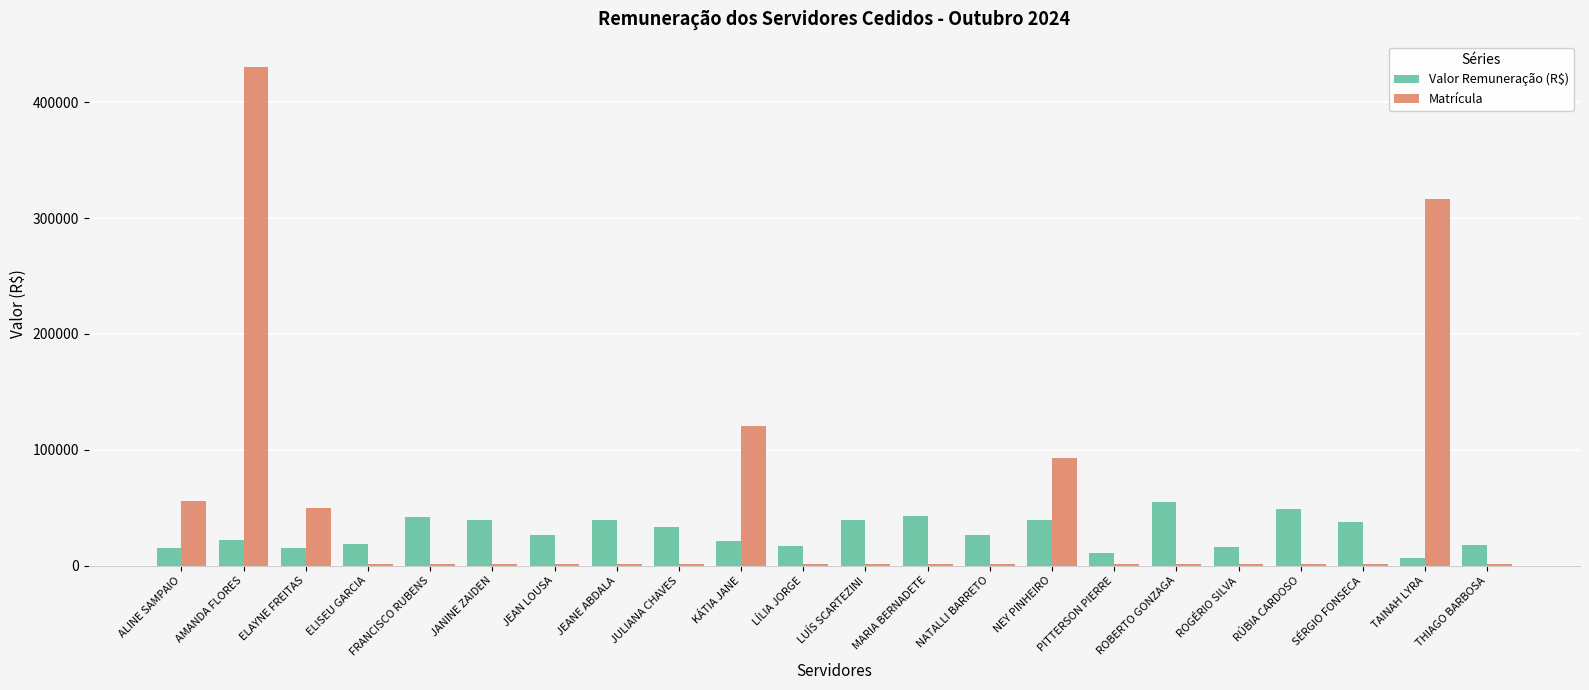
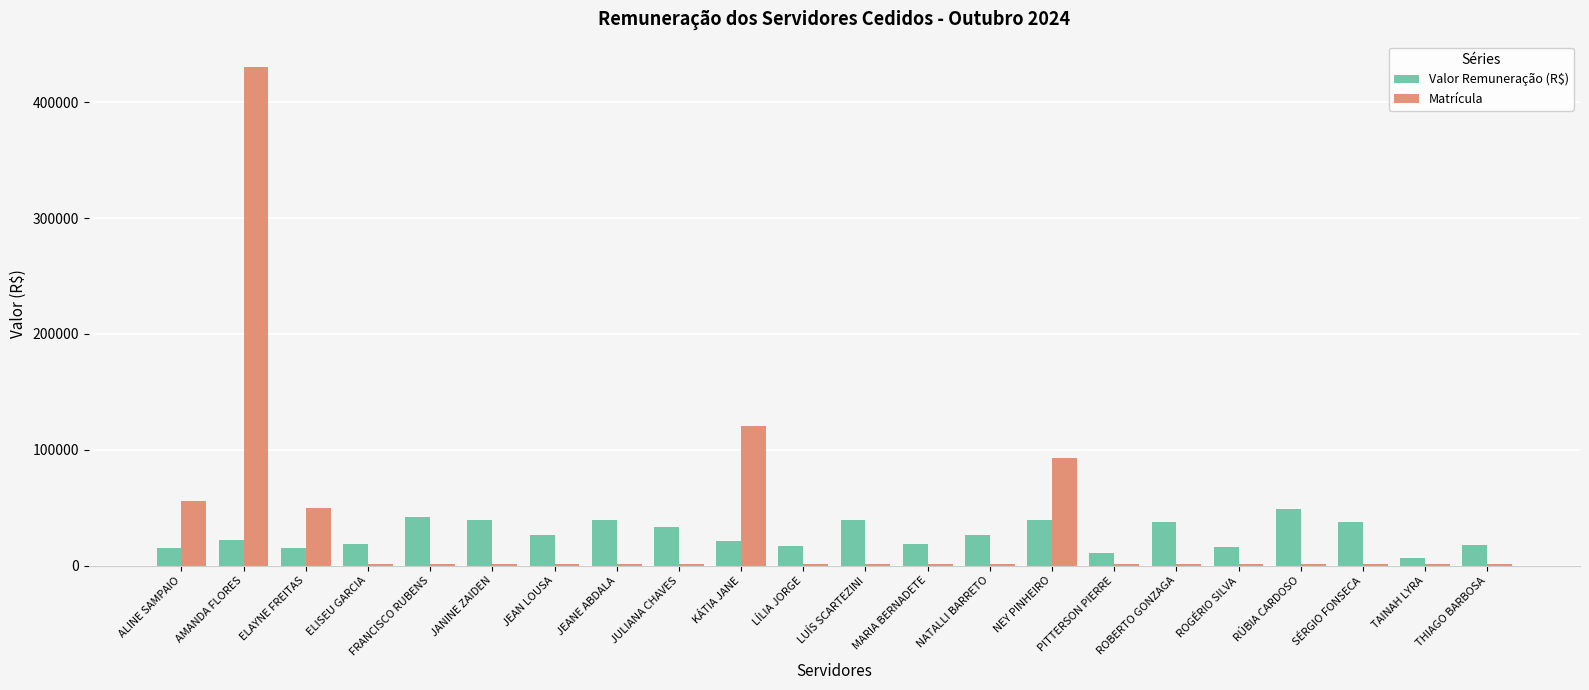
Valor Remuneração (R$), MARIA BERNADETE: 43000 -> 19000
Valor Remuneração (R$), ROBERTO GONZAGA: 55000 -> 37000
Matrícula, TAINAH LYRA: 317000 -> 1000
